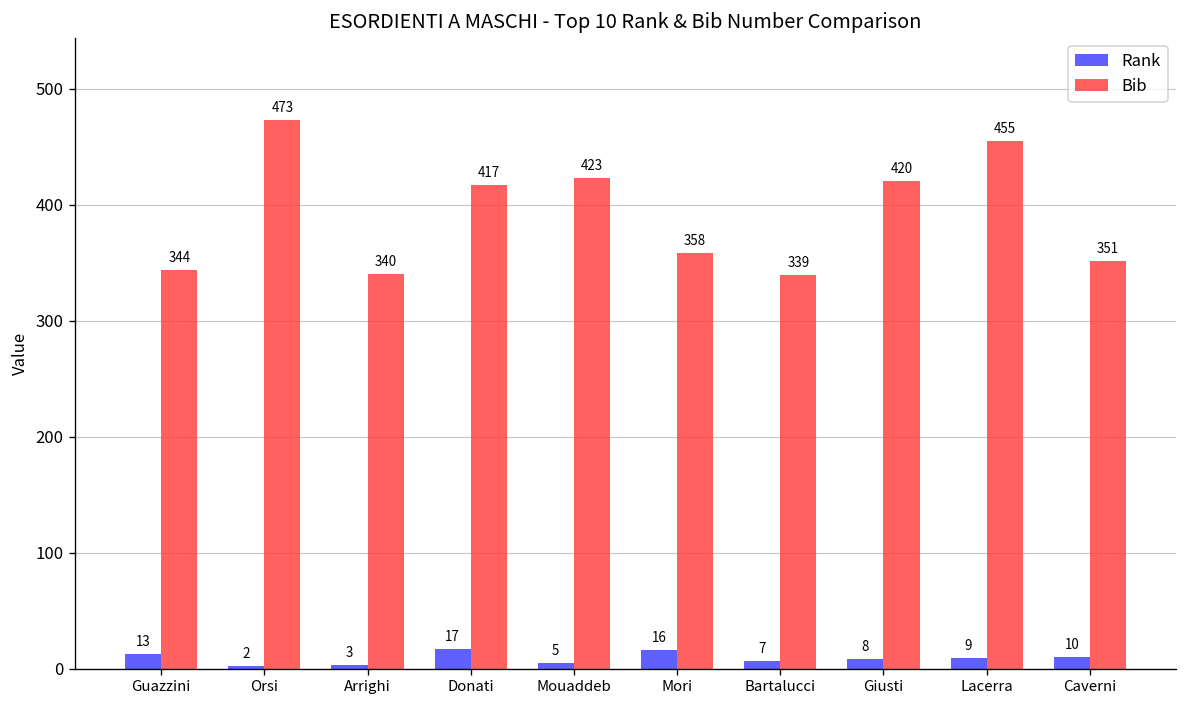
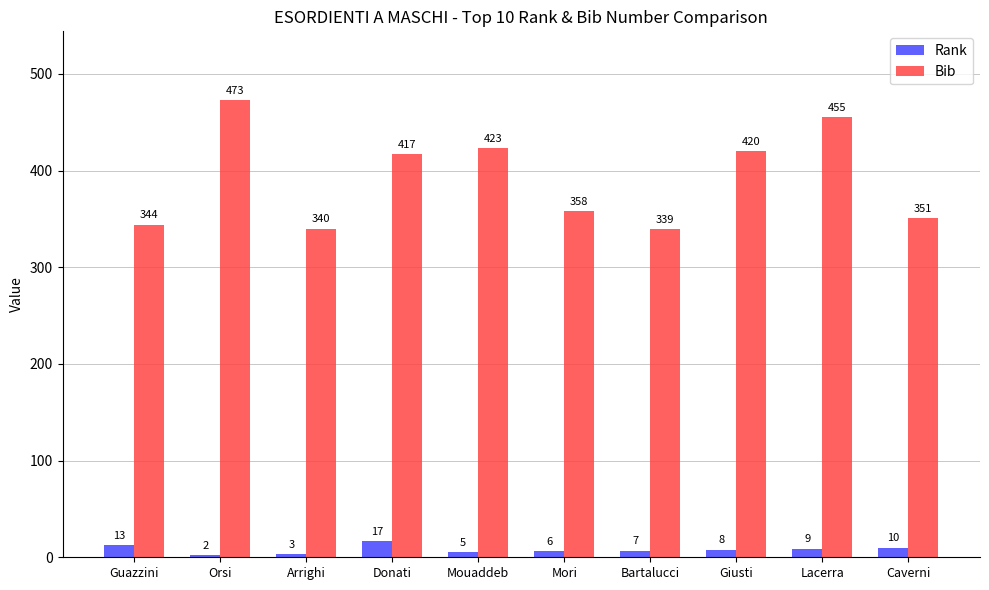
Rank, Mori: 16 -> 6
